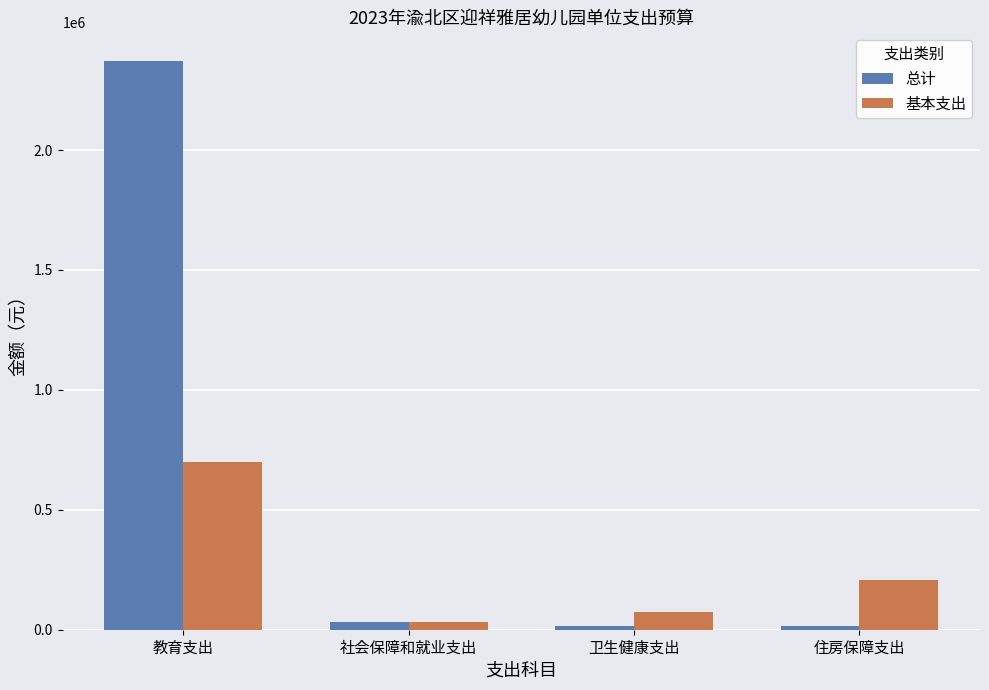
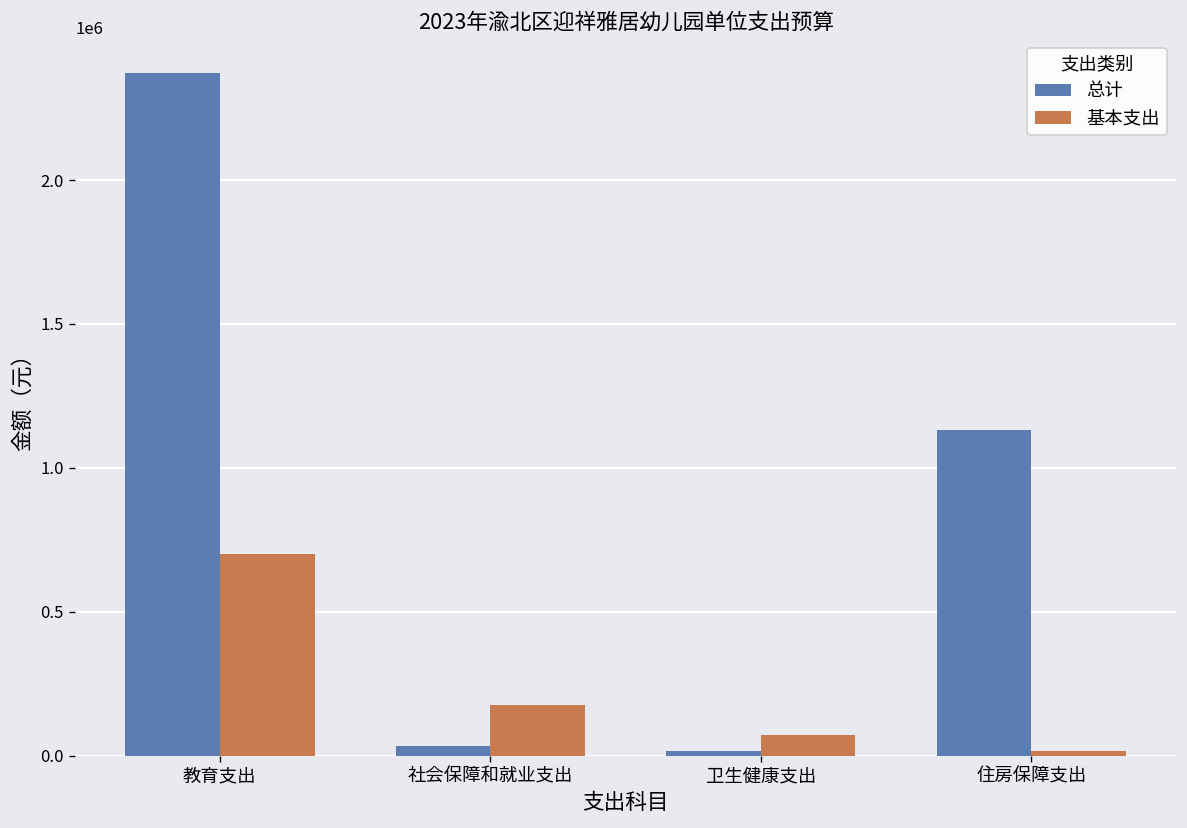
基本支出, 社会保障和就业支出: 30000 -> 180000
总计, 住房保障支出: 20000 -> 1130000
基本支出, 住房保障支出: 210000 -> 20000
